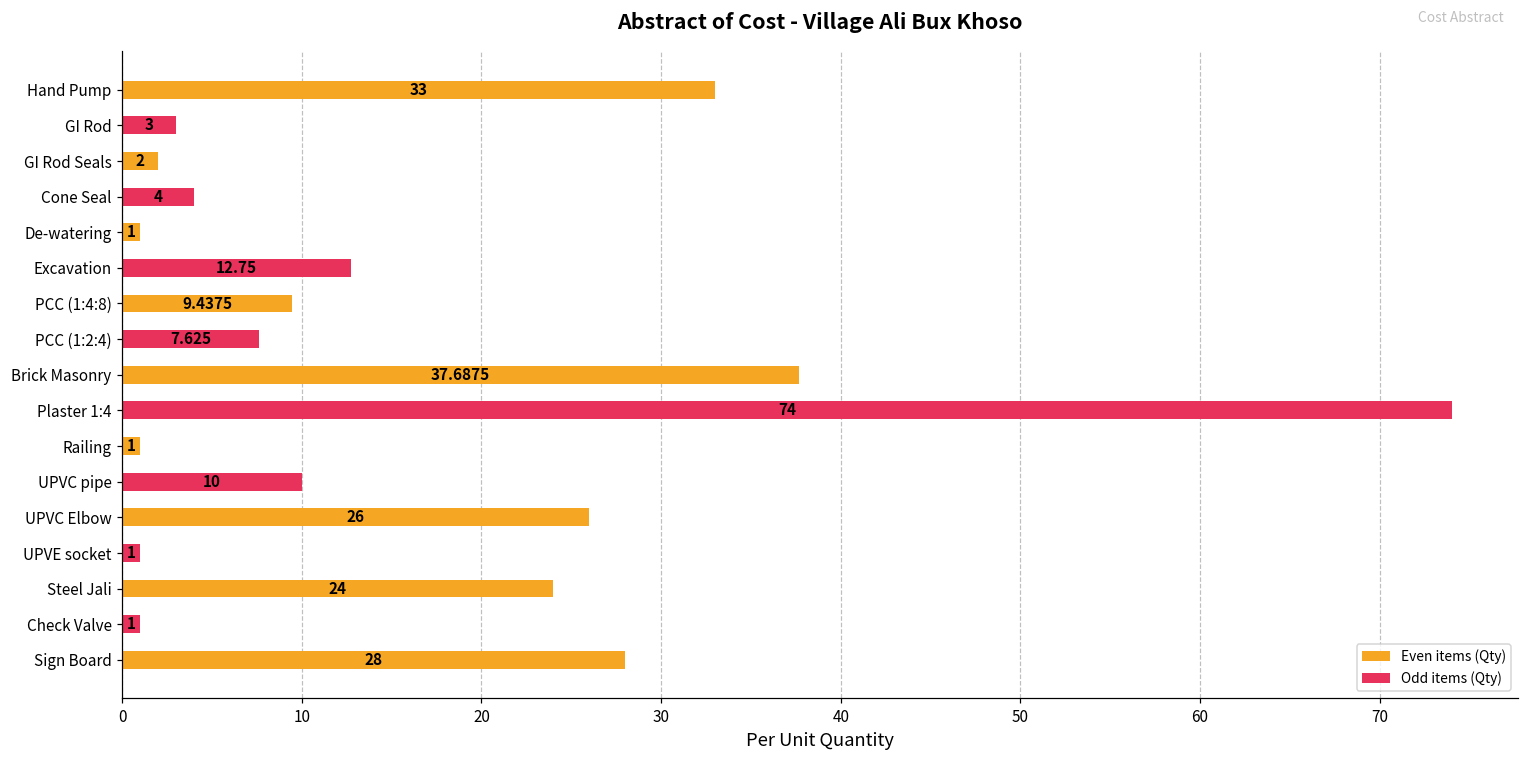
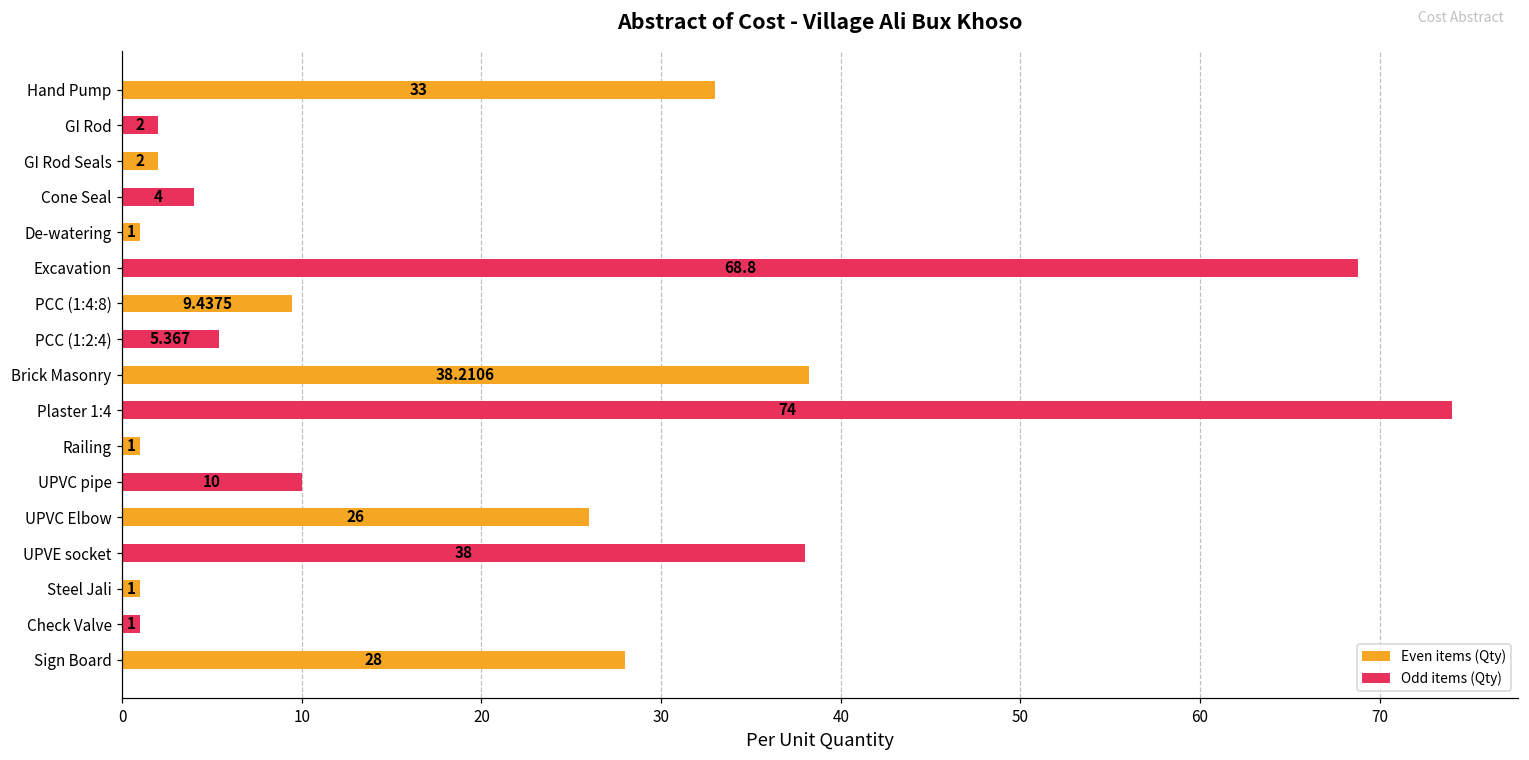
GI Rod: 3 -> 2
Excavation: 12.75 -> 68.8
PCC (1:2:4): 7.625 -> 5.367
Brick Masonry: 37.6875 -> 38.2106
UPVE socket: 1 -> 38
Steel Jali: 24 -> 1
